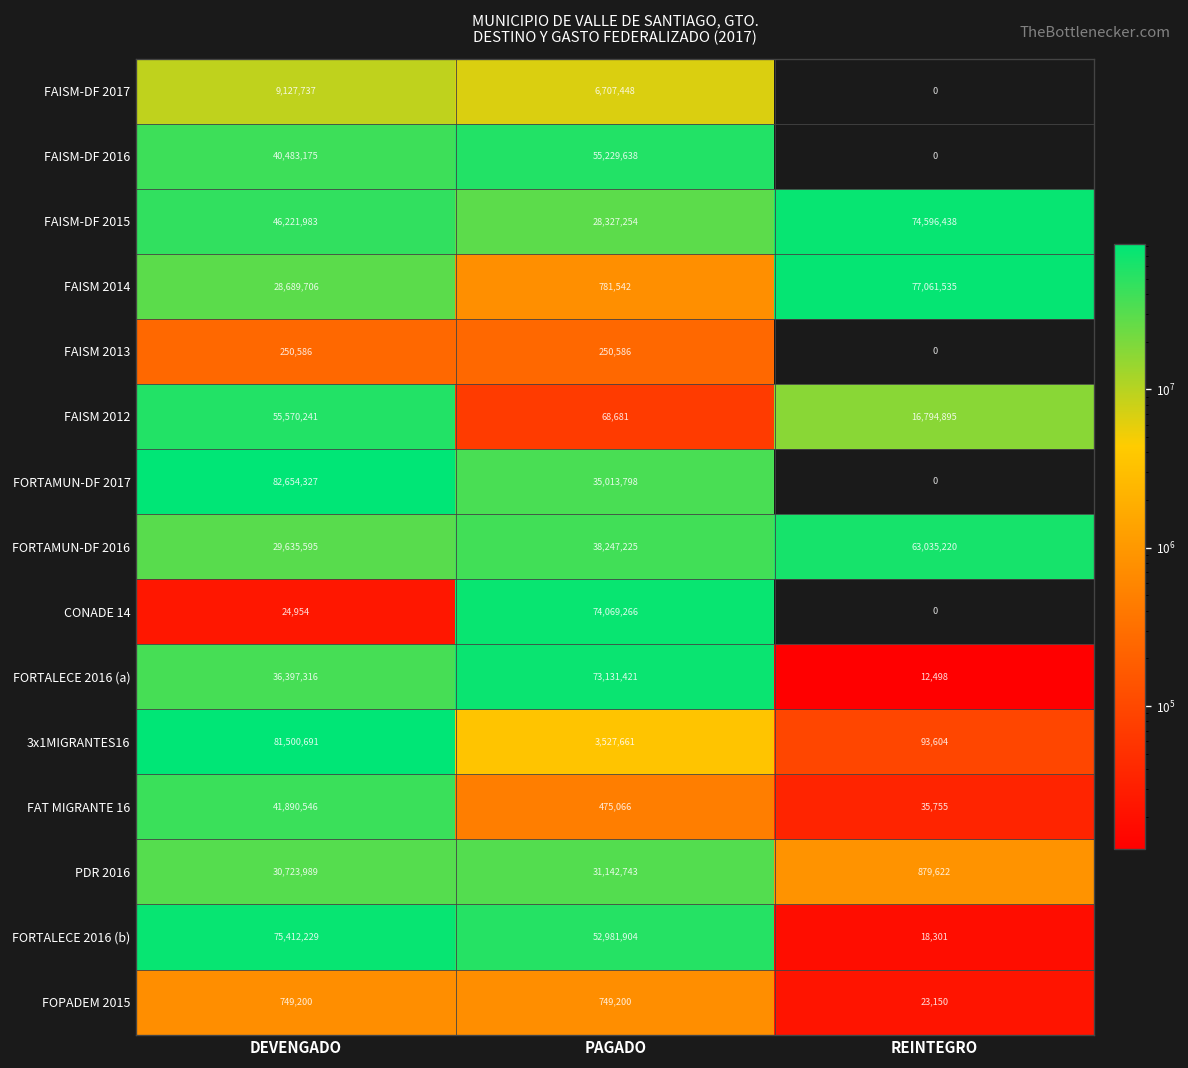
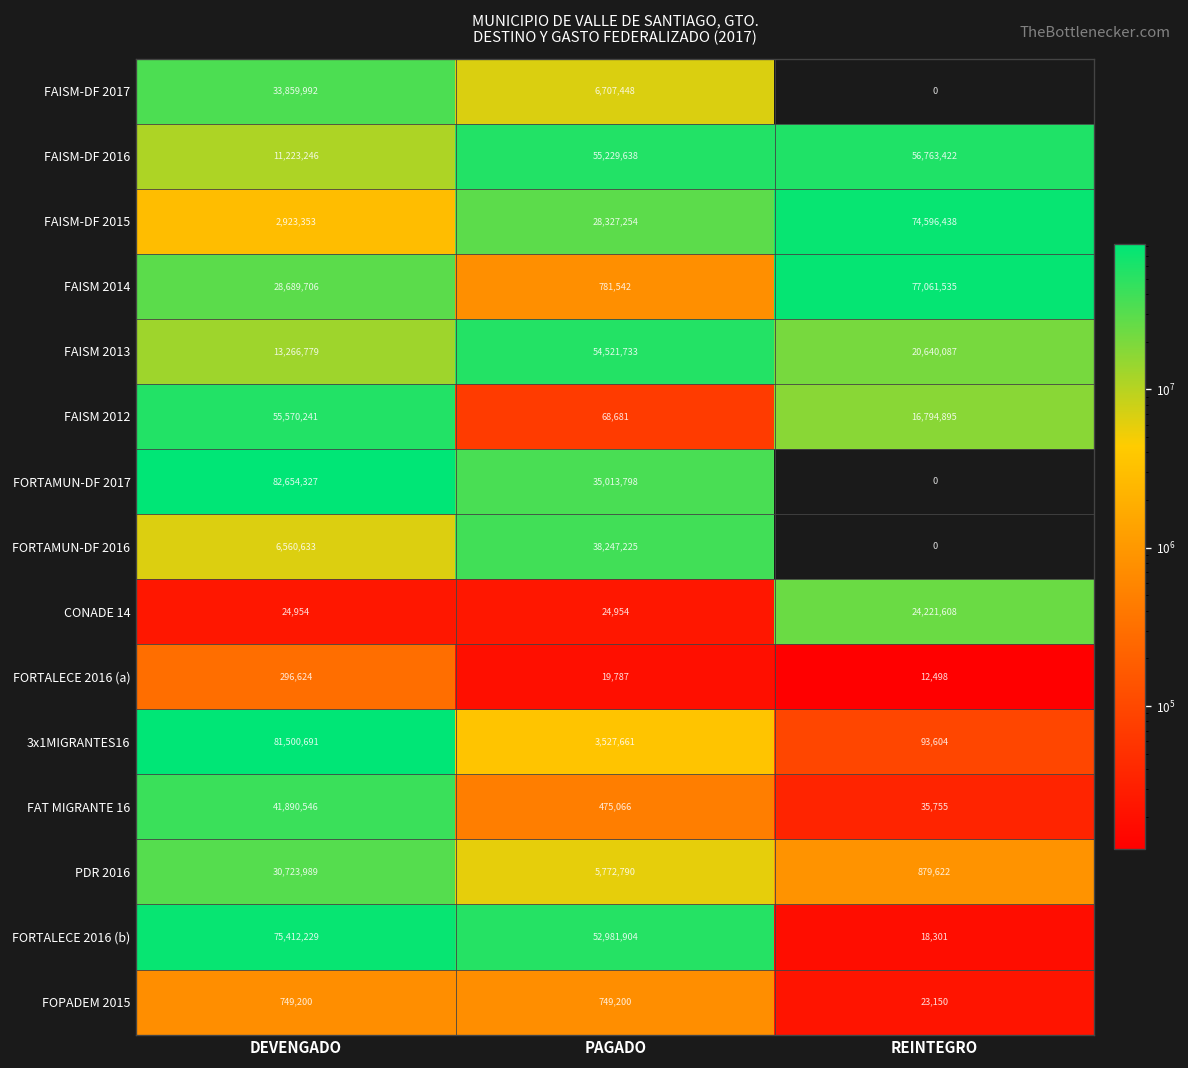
FAISM-DF 2017, DEVENGADO: 9,127,737 -> 33,859,992
FAISM-DF 2016, DEVENGADO: 40,483,175 -> 11,223,246
FAISM-DF 2016, REINTEGRO: 0 -> 56,763,422
FAISM-DF 2015, DEVENGADO: 46,221,983 -> 2,923,353
FAISM 2013, DEVENGADO: 250,586 -> 13,266,779
FAISM 2013, PAGADO: 250,586 -> 54,521,733
FAISM 2013, REINTEGRO: 0 -> 20,640,087
FORTAMUN-DF 2016, DEVENGADO: 29,635,595 -> 6,560,633
FORTAMUN-DF 2016, REINTEGRO: 63,035,220 -> 0
CONADE 14, PAGADO: 74,069,266 -> 24,954
CONADE 14, REINTEGRO: 0 -> 24,221,608
FORTALECE 2016 (a), DEVENGADO: 36,397,316 -> 296,624
FORTALECE 2016 (a), PAGADO: 73,131,421 -> 19,787
PDR 2016, PAGADO: 31,142,743 -> 5,772,790
